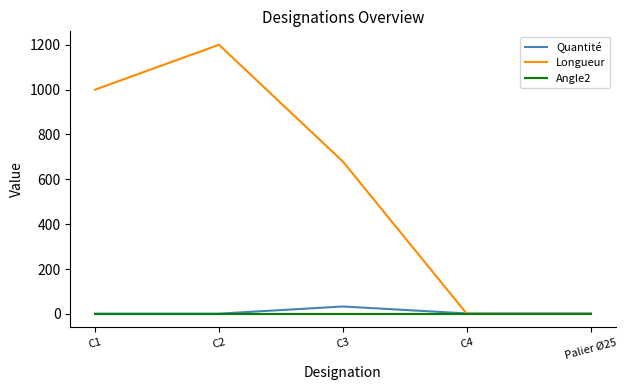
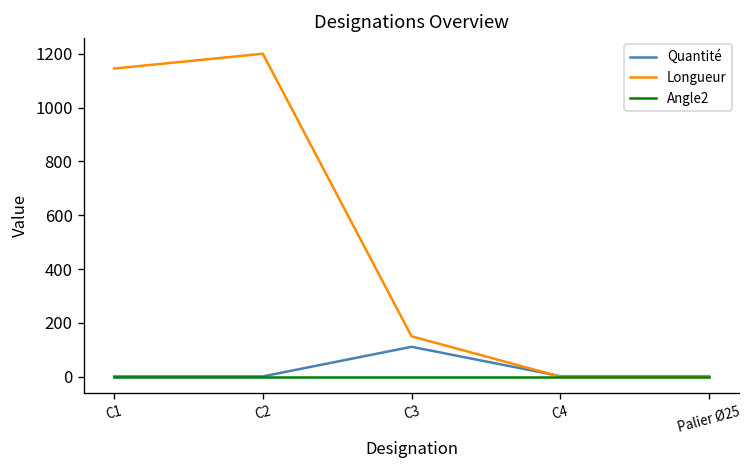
Longueur, C1: 1000 -> 1150
Quantité, C3: 30 -> 110
Longueur, C3: 680 -> 150
